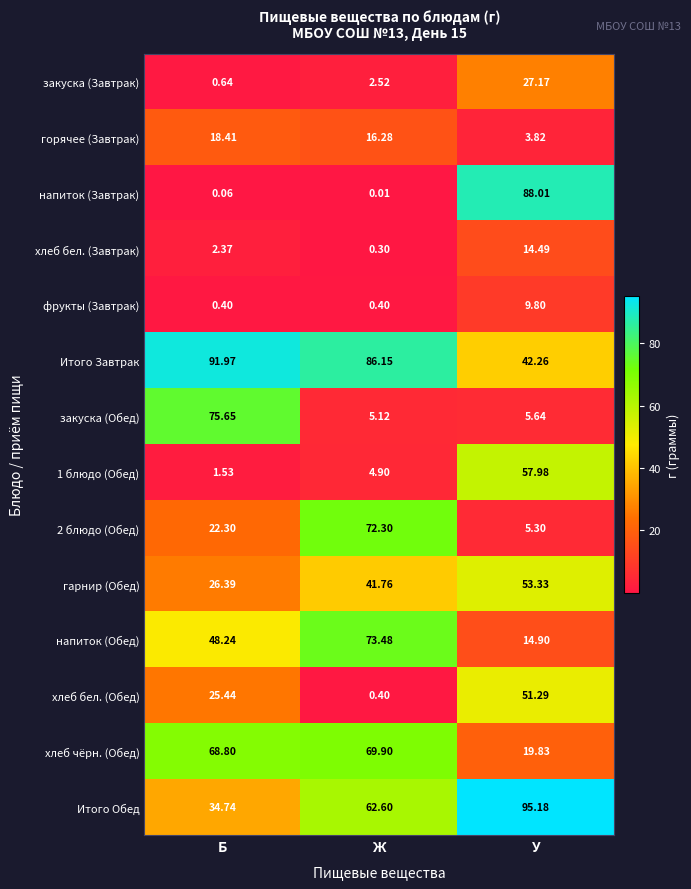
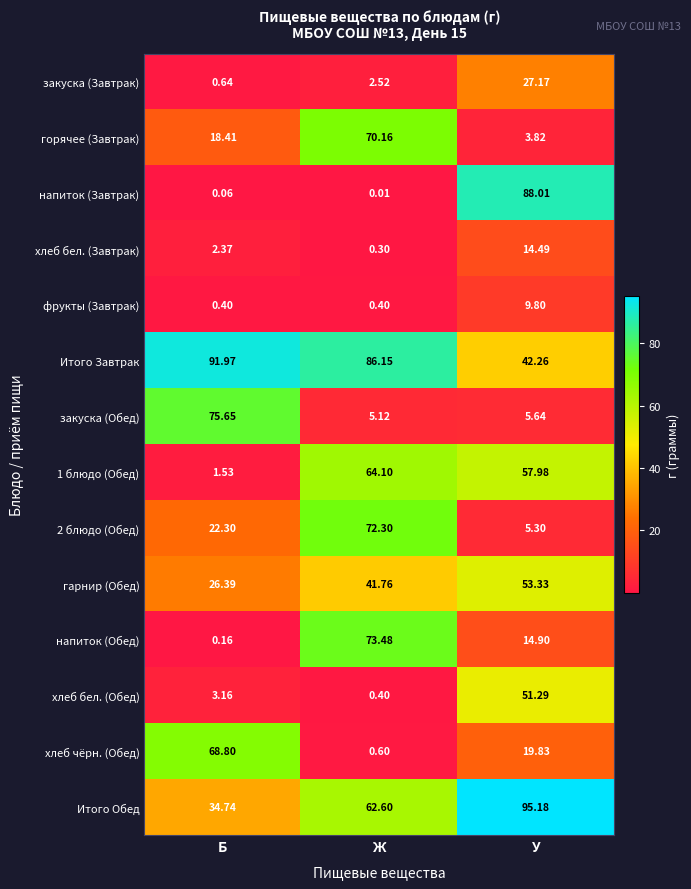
горячее (Завтрак), Ж: 16.28 -> 70.16
1 блюдо (Обед), Ж: 4.90 -> 64.10
напиток (Обед), Б: 48.24 -> 0.16
хлеб бел. (Обед), Б: 25.44 -> 3.16
хлеб чёрн. (Обед), Ж: 69.90 -> 0.60
